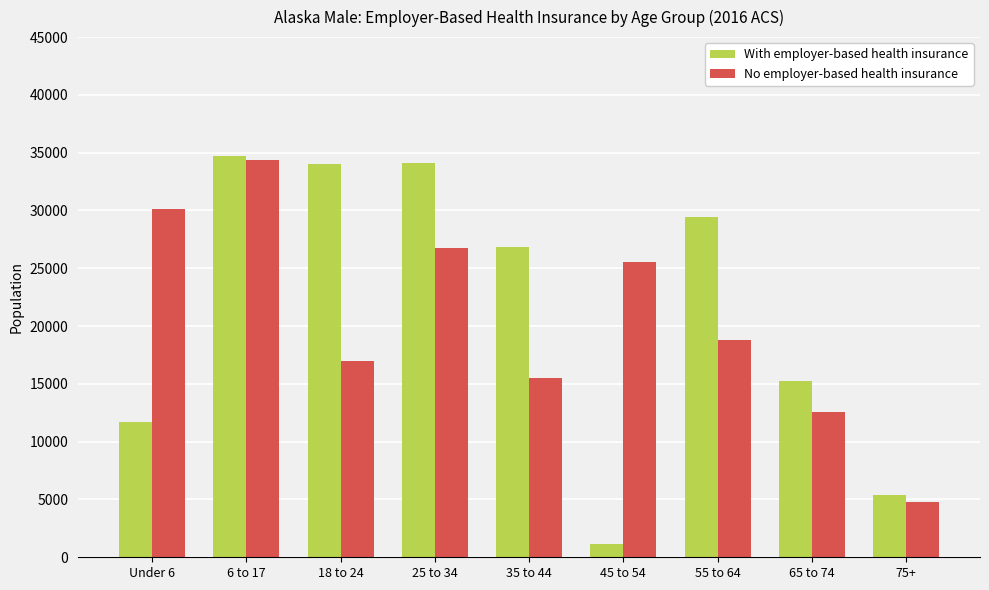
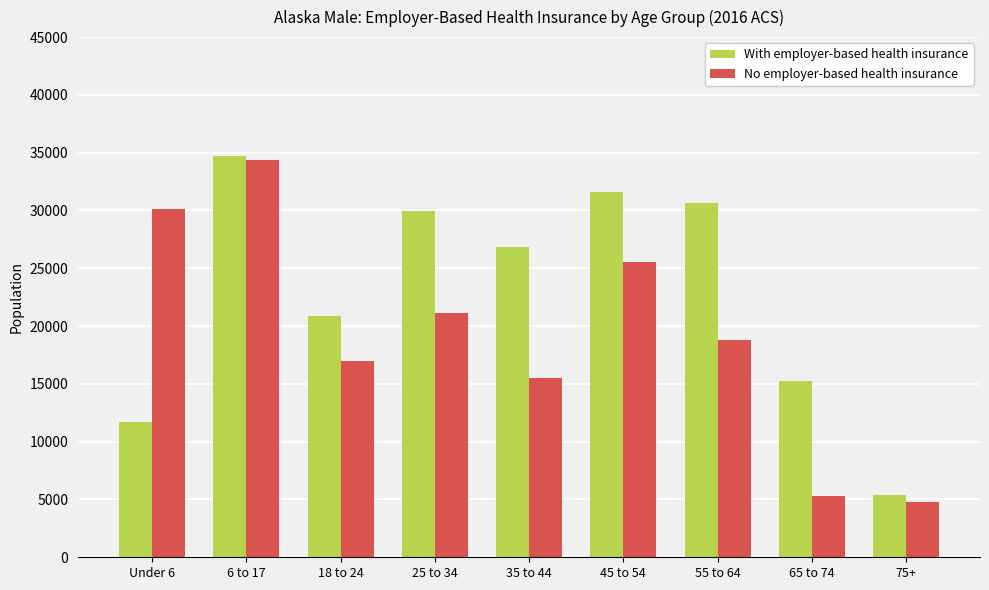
With employer-based health insurance, 18 to 24: 34100 -> 20900
With employer-based health insurance, 25 to 34: 34100 -> 29900
No employer-based health insurance, 25 to 34: 26700 -> 21100
With employer-based health insurance, 45 to 54: 1200 -> 31600
With employer-based health insurance, 55 to 64: 29500 -> 30700
No employer-based health insurance, 65 to 74: 12600 -> 5300
